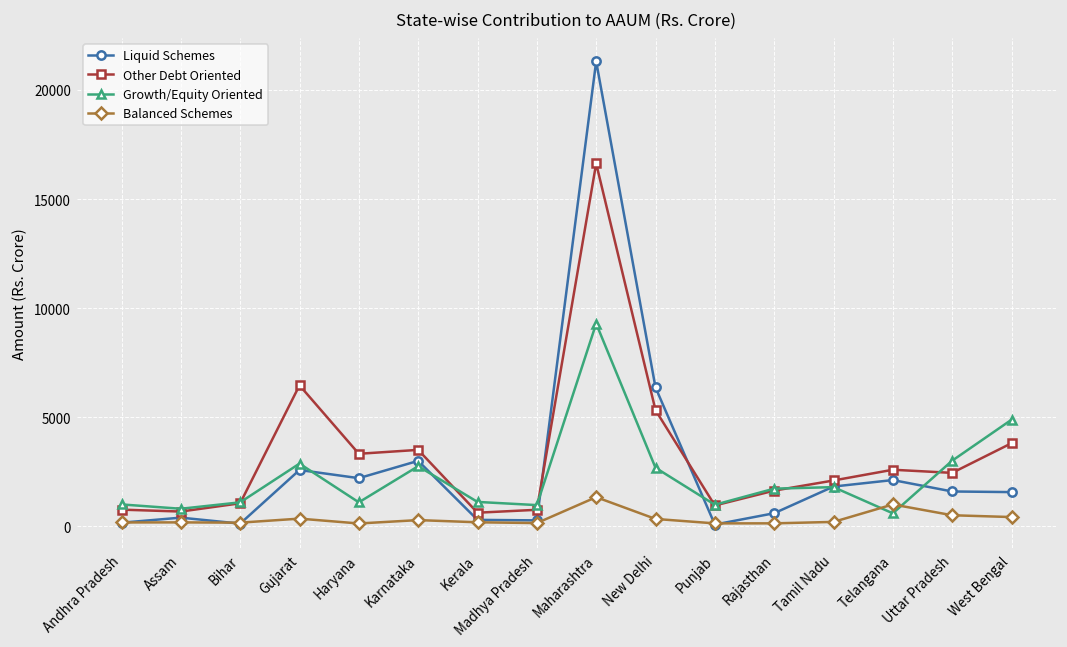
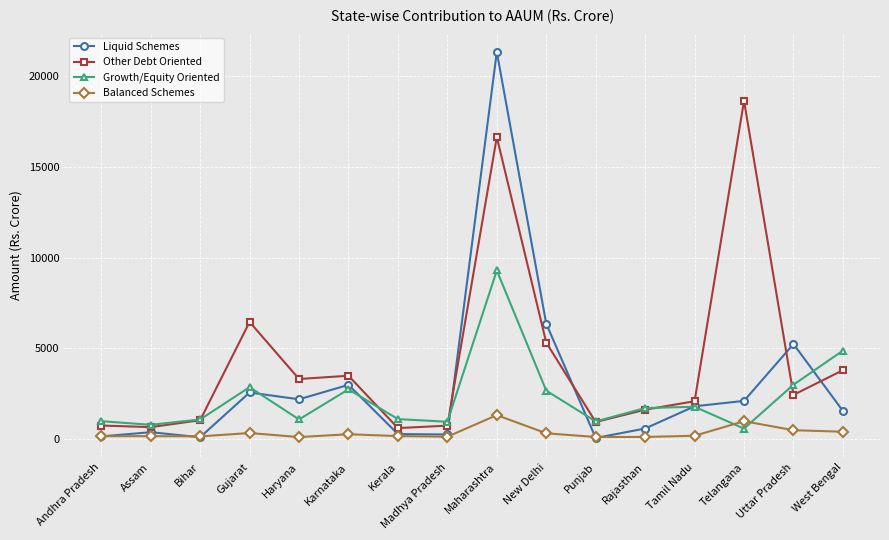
Other Debt Oriented, Telangana: 2600 -> 18600
Liquid Schemes, Uttar Pradesh: 1600 -> 5200
